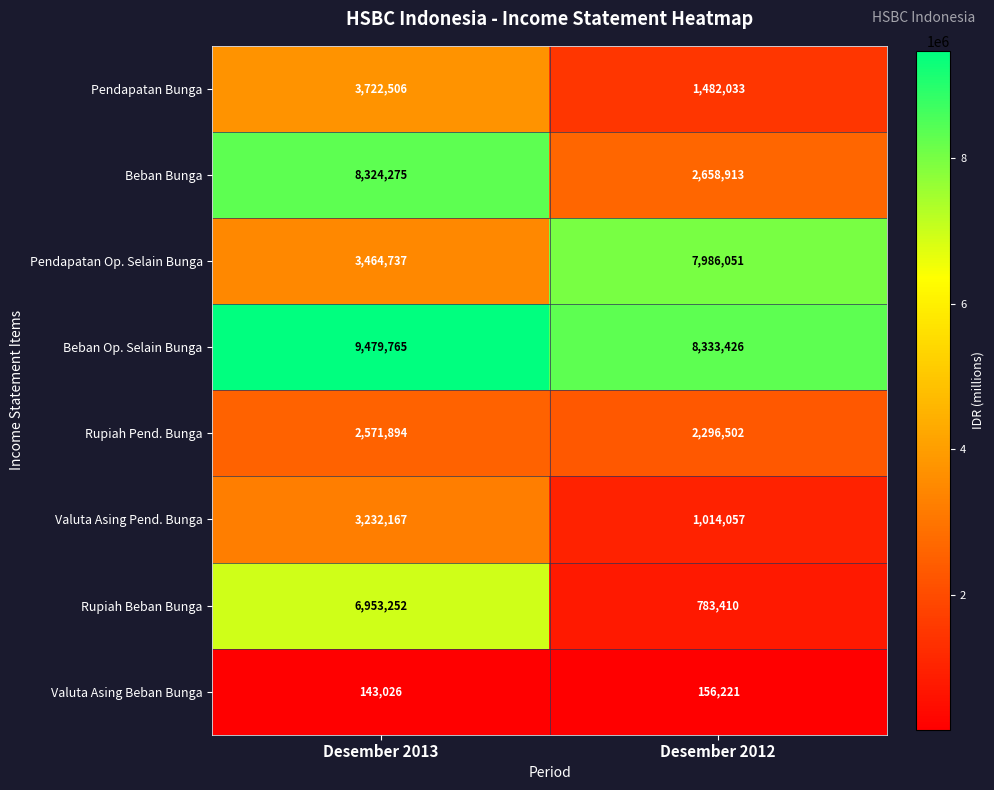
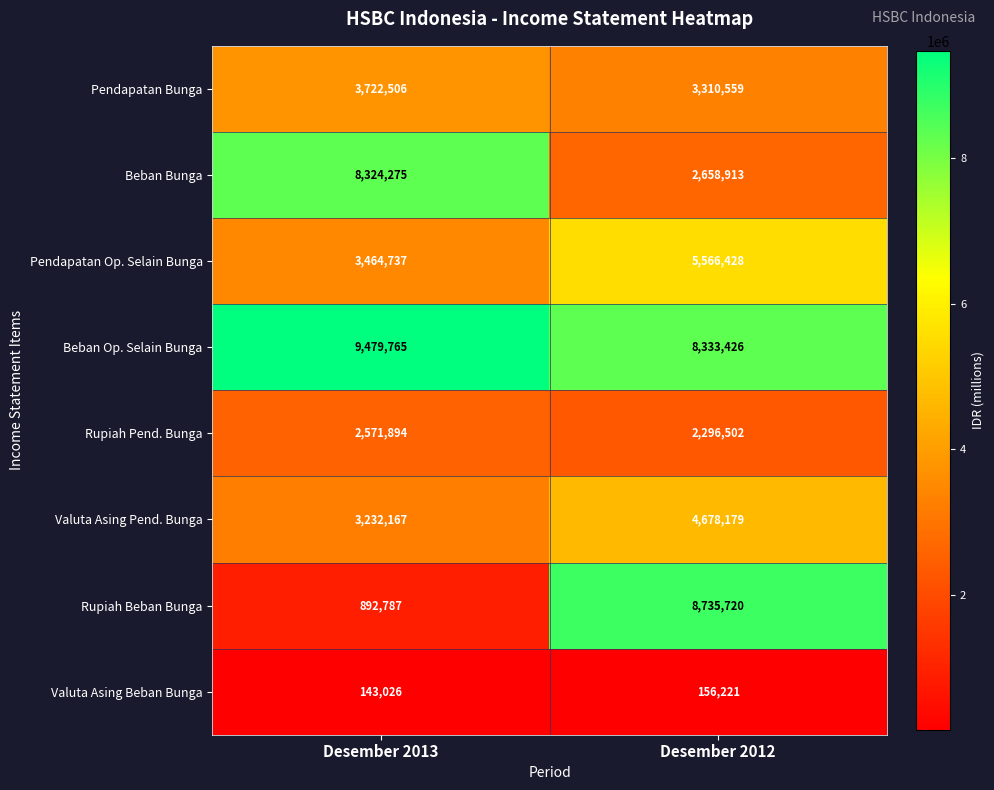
Pendapatan Bunga, Desember 2012: 1,482,033 -> 3,310,559
Pendapatan Op. Selain Bunga, Desember 2012: 7,986,051 -> 5,566,428
Valuta Asing Pend. Bunga, Desember 2012: 1,014,057 -> 4,678,179
Rupiah Beban Bunga, Desember 2013: 6,953,252 -> 892,787
Rupiah Beban Bunga, Desember 2012: 783,410 -> 8,735,720
